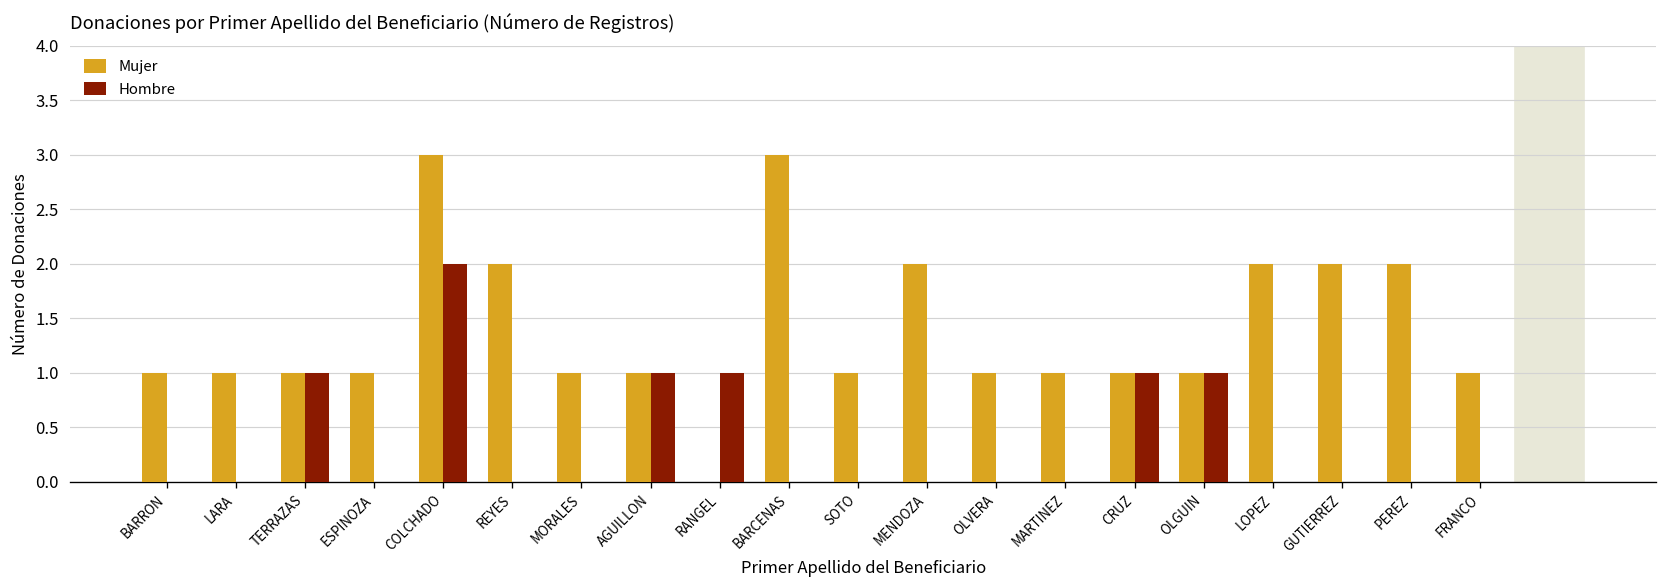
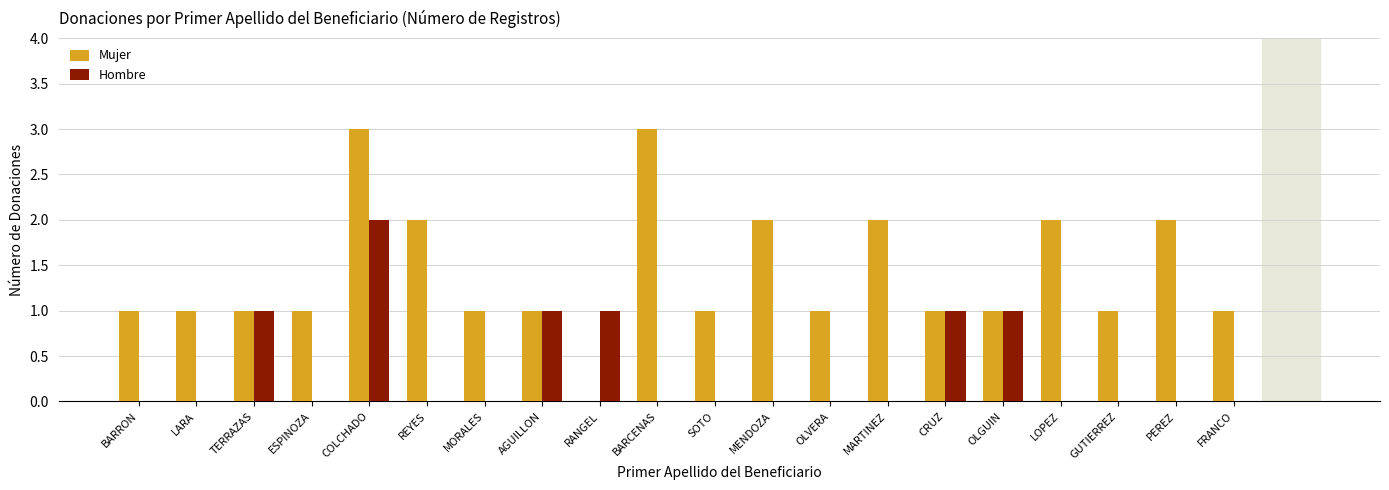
Mujer, MARTINEZ: 1 -> 2
Mujer, GUTIERREZ: 2 -> 1
